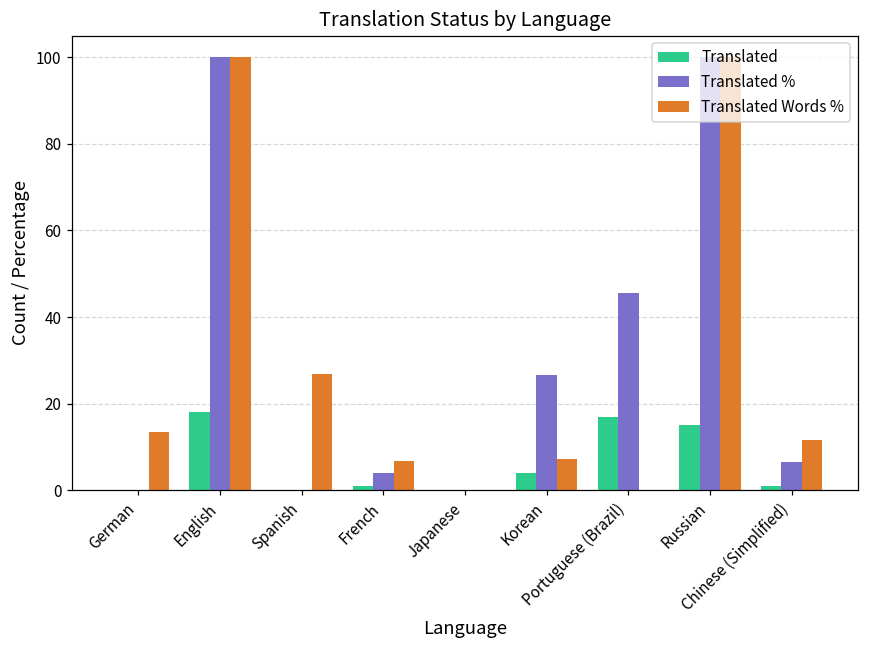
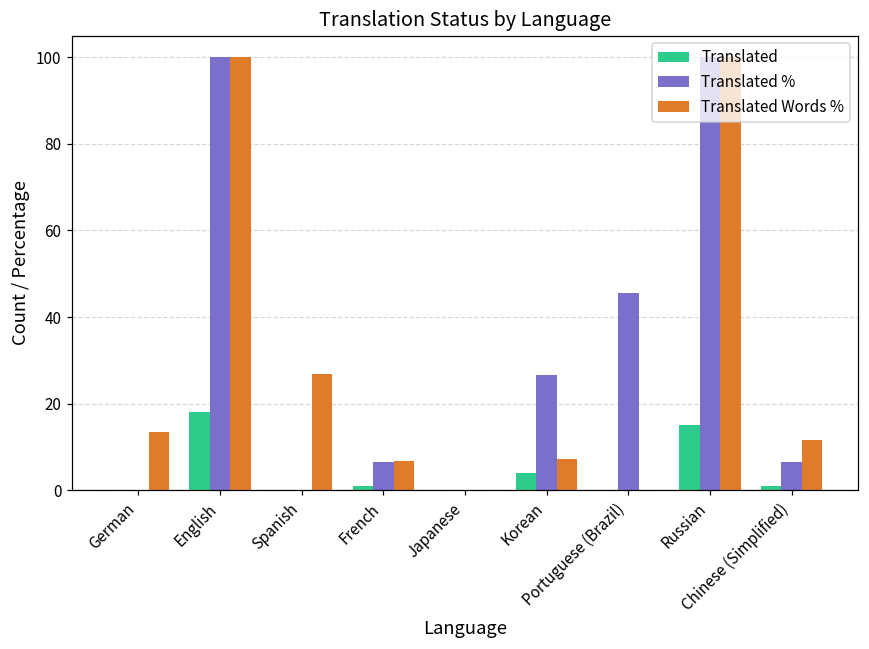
Translated %, French: 4 -> 7
Translated, Portuguese (Brazil): 17 -> 0
